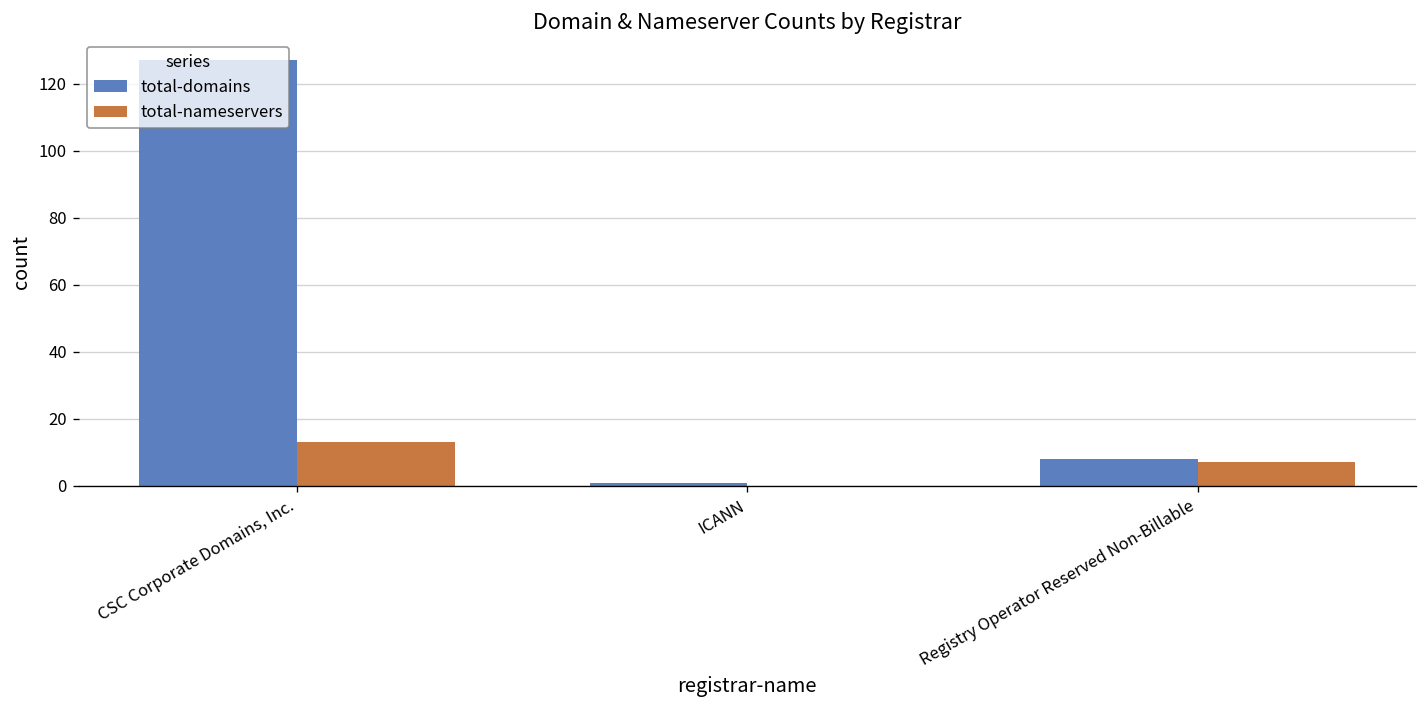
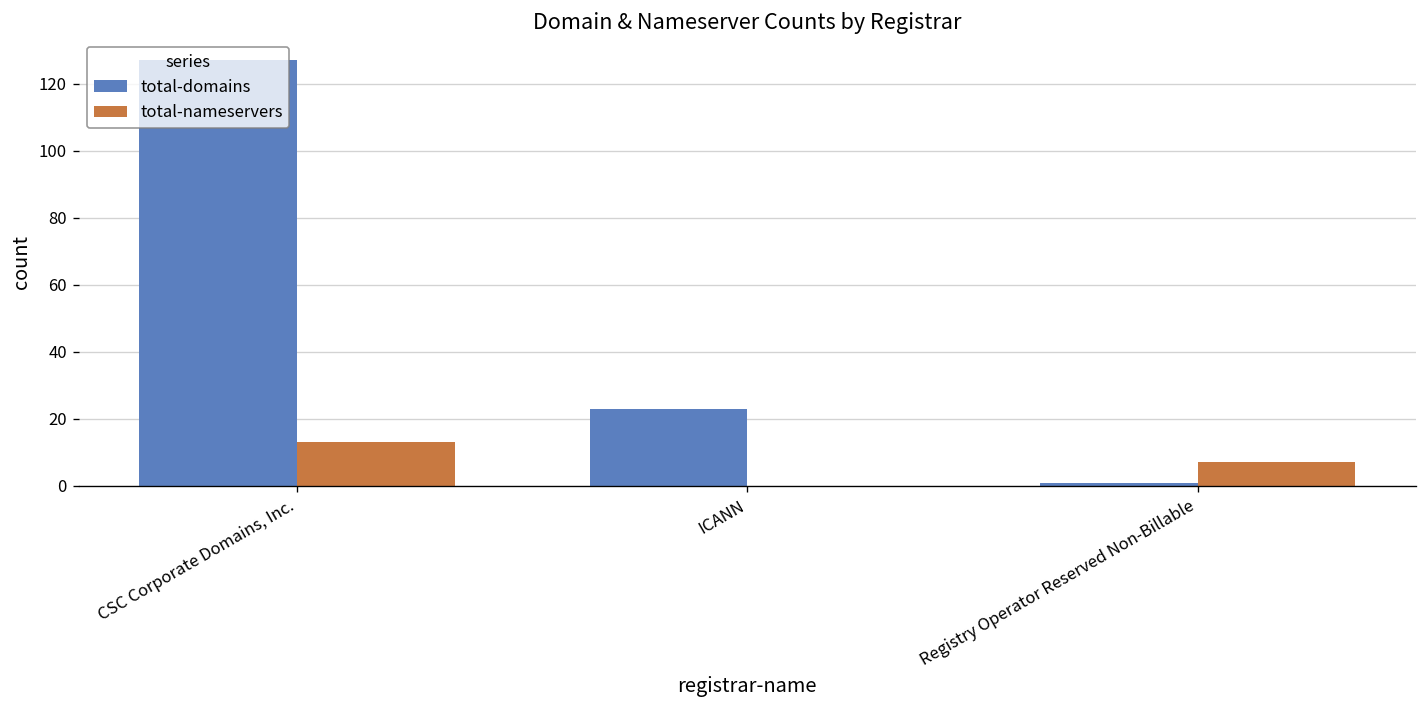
total-domains, ICANN: 1 -> 23
total-domains, Registry Operator Reserved Non-Billable: 8 -> 1
